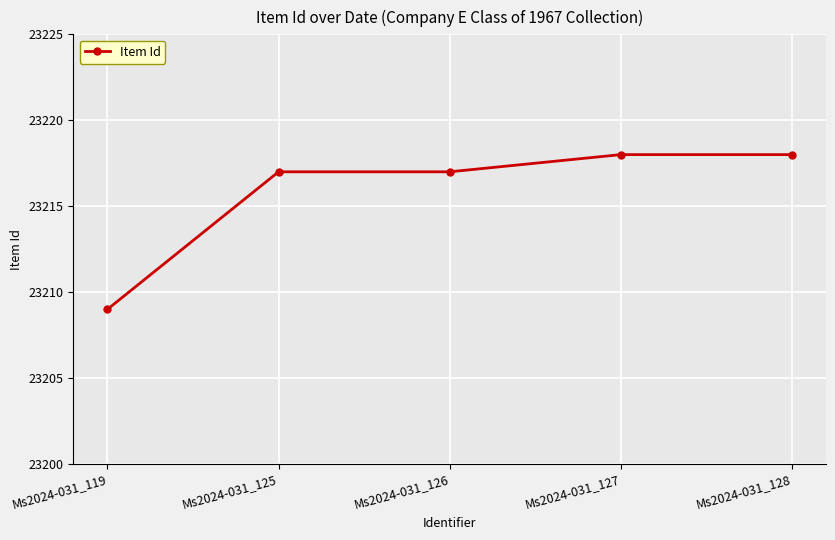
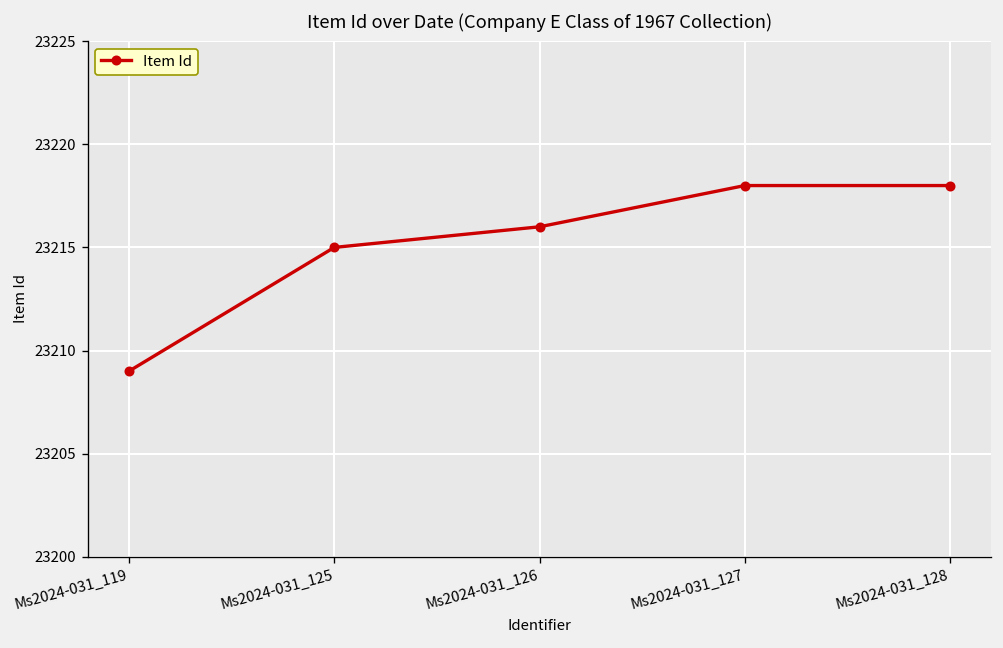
Ms2024-031_125: 23217 -> 23215
Ms2024-031_126: 23217 -> 23216
